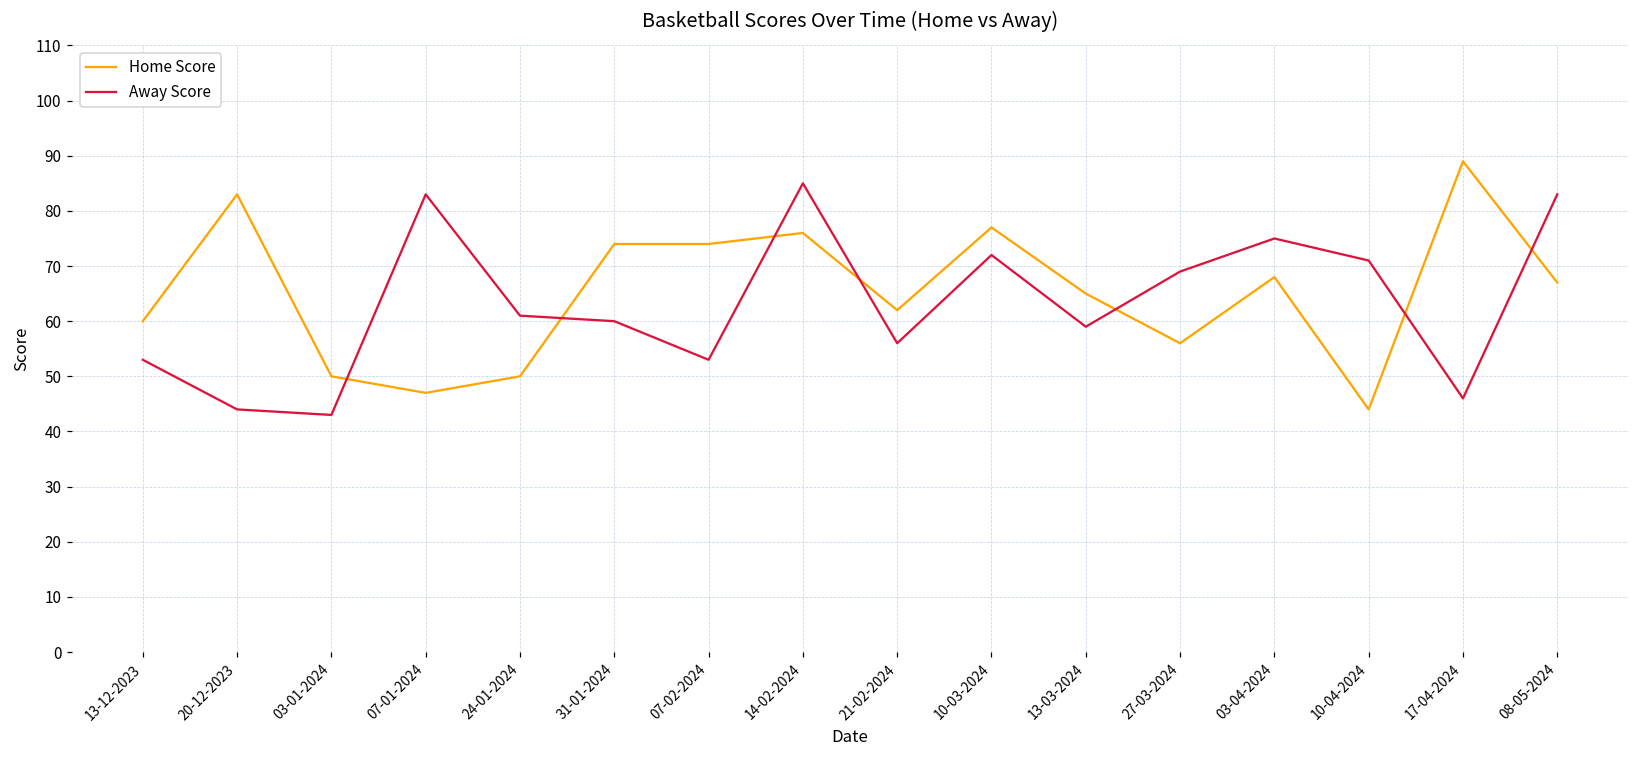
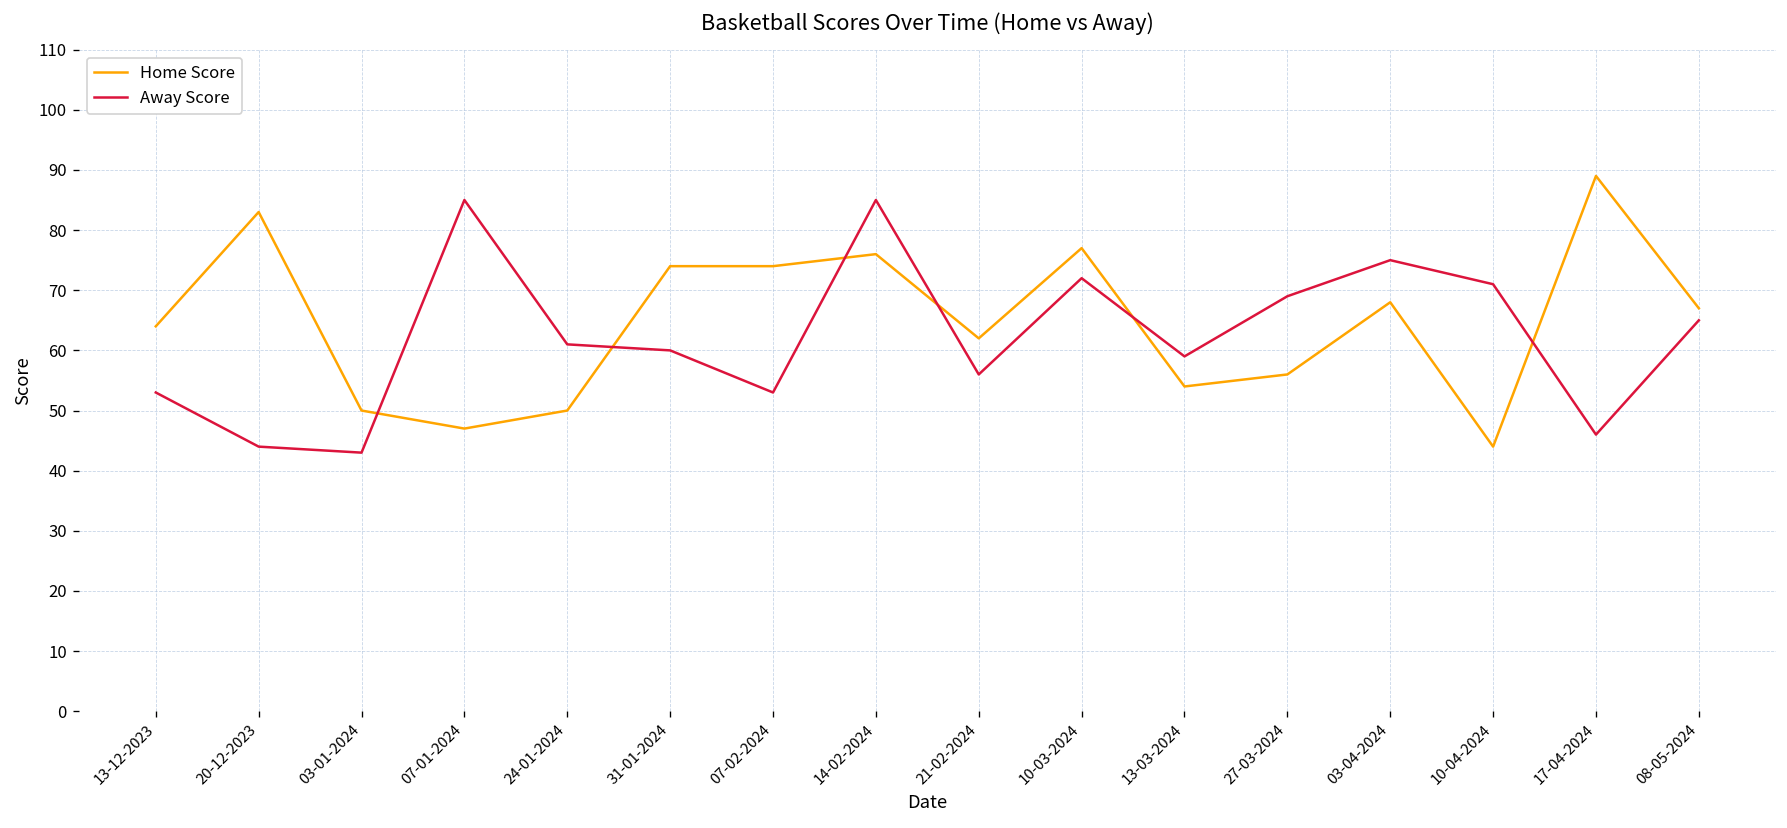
Home Score, 13-12-2023: 60 -> 64
Away Score, 07-01-2024: 83 -> 85
Home Score, 13-03-2024: 65 -> 54
Away Score, 08-05-2024: 83 -> 65
